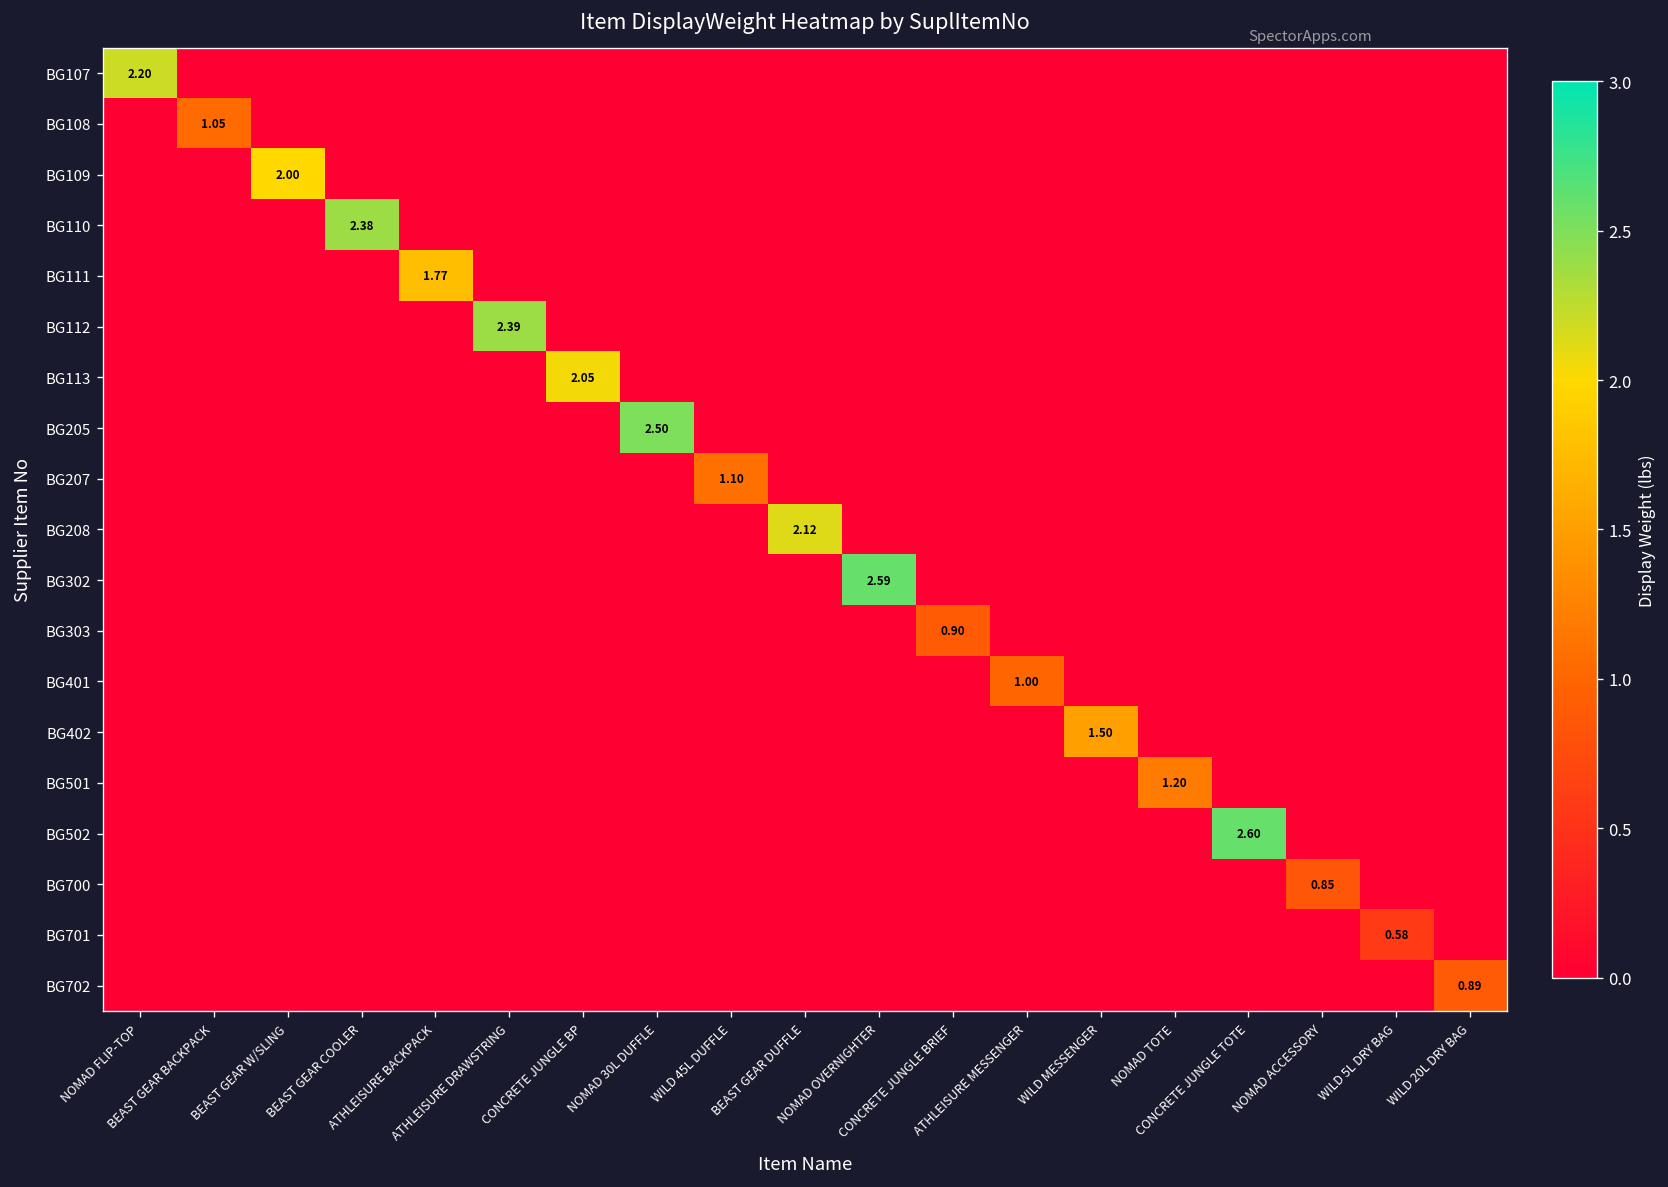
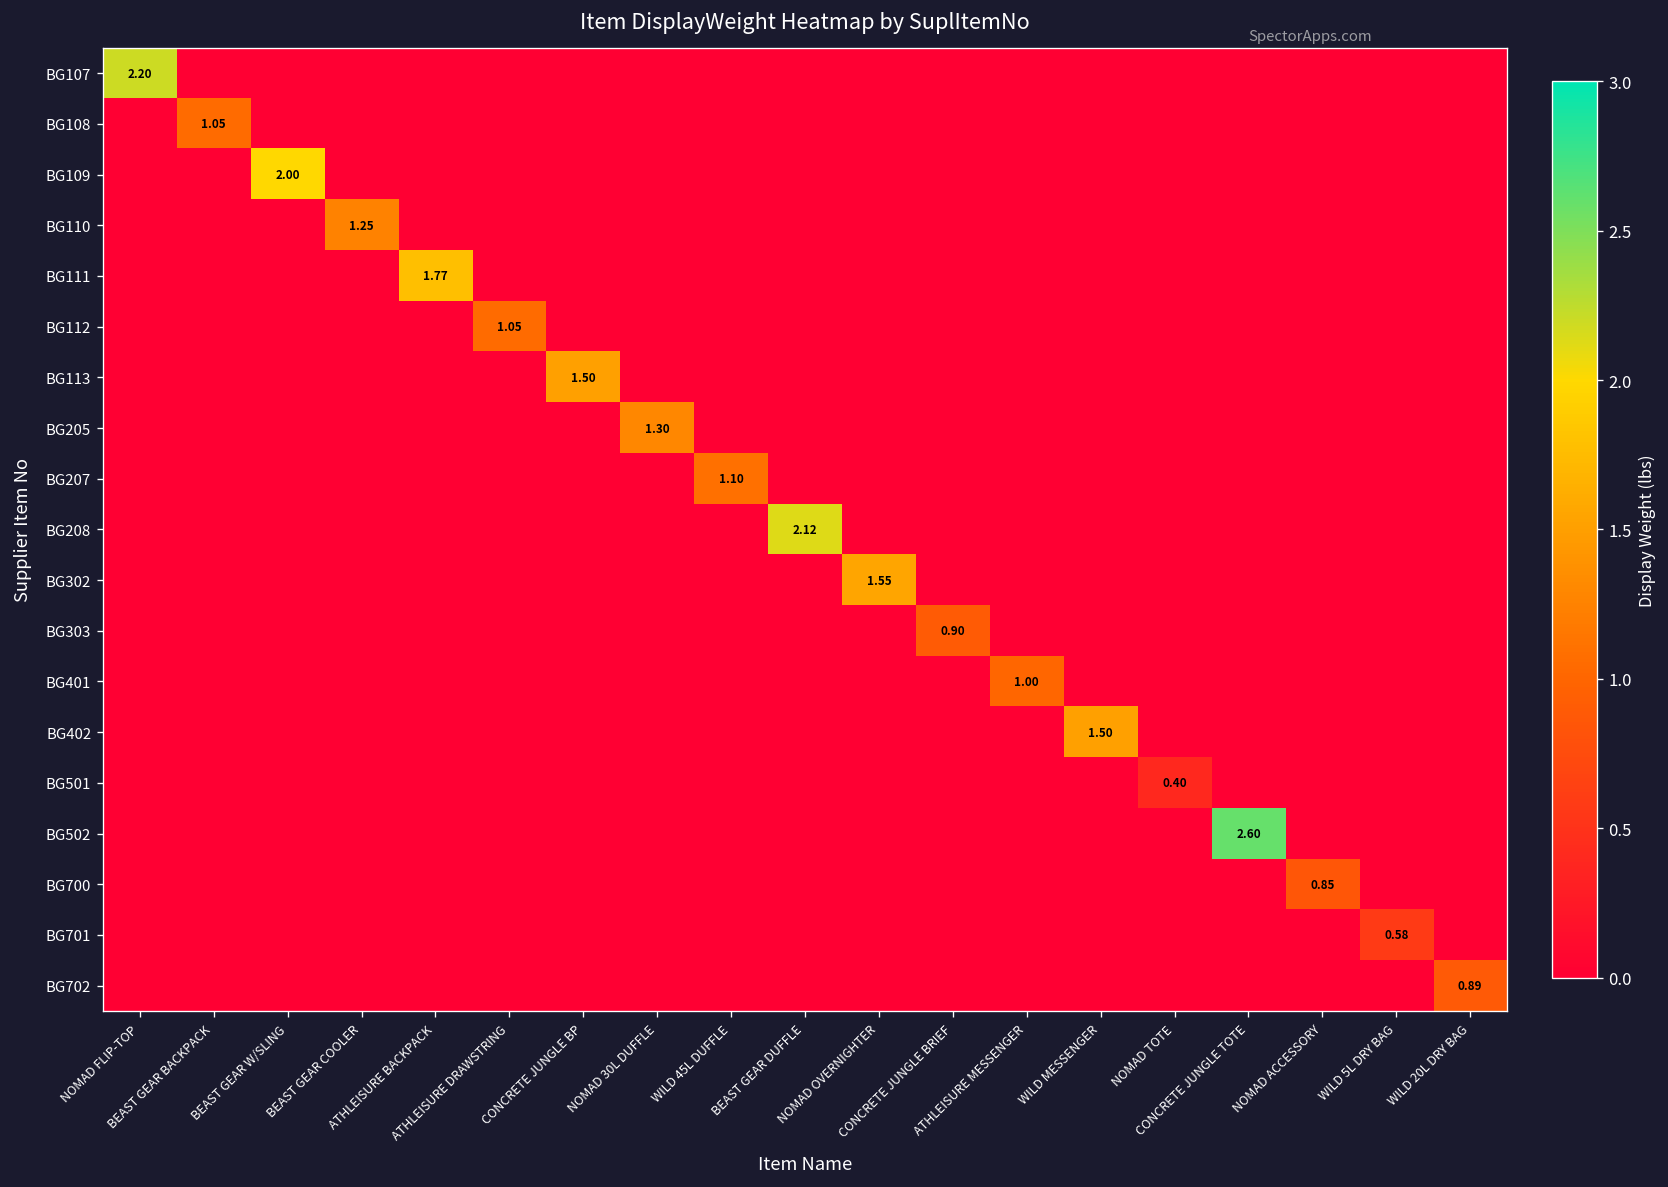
BG110, BEAST GEAR COOLER: 2.38 -> 1.25
BG112, ATHLEISURE DRAWSTRING: 2.39 -> 1.05
BG113, CONCRETE JUNGLE BP: 2.05 -> 1.50
BG205, NOMAD 30L DUFFLE: 2.50 -> 1.30
BG302, NOMAD OVERNIGHTER: 2.59 -> 1.55
BG501, NOMAD TOTE: 1.20 -> 0.40
